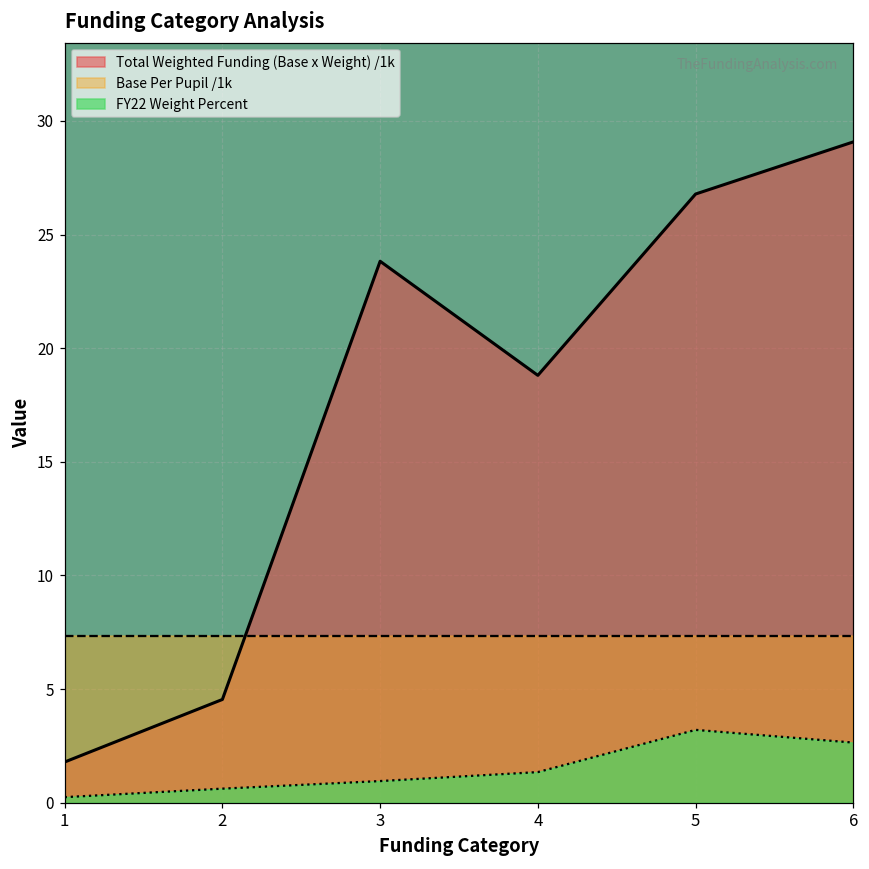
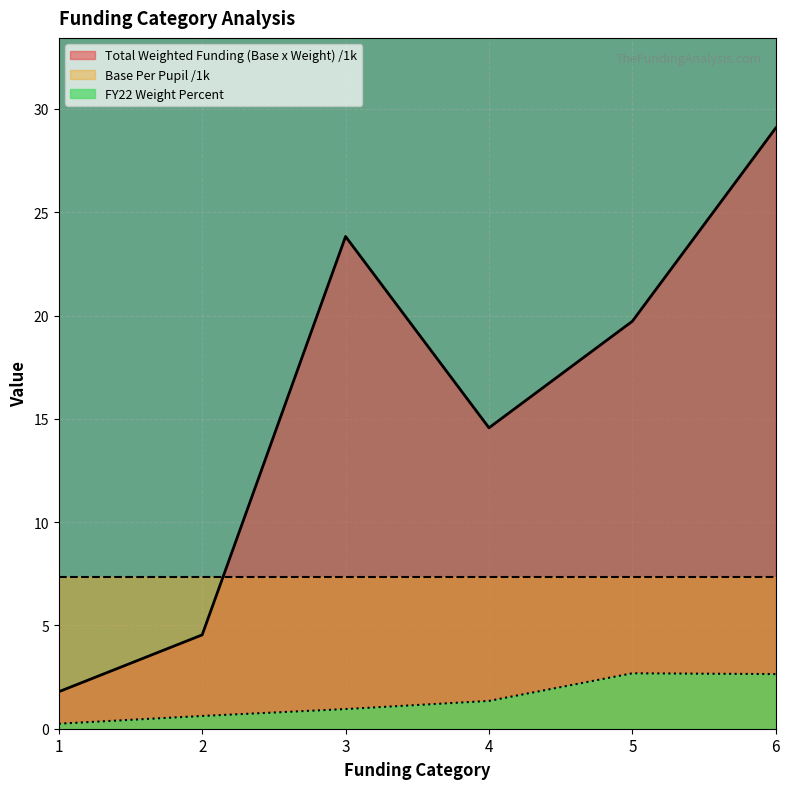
Total Weighted Funding (Base x Weight) /1k, 4: 18.8 -> 14.6
Total Weighted Funding (Base x Weight) /1k, 5: 26.8 -> 19.7
FY22 Weight Percent, 5: 3.2 -> 2.7
